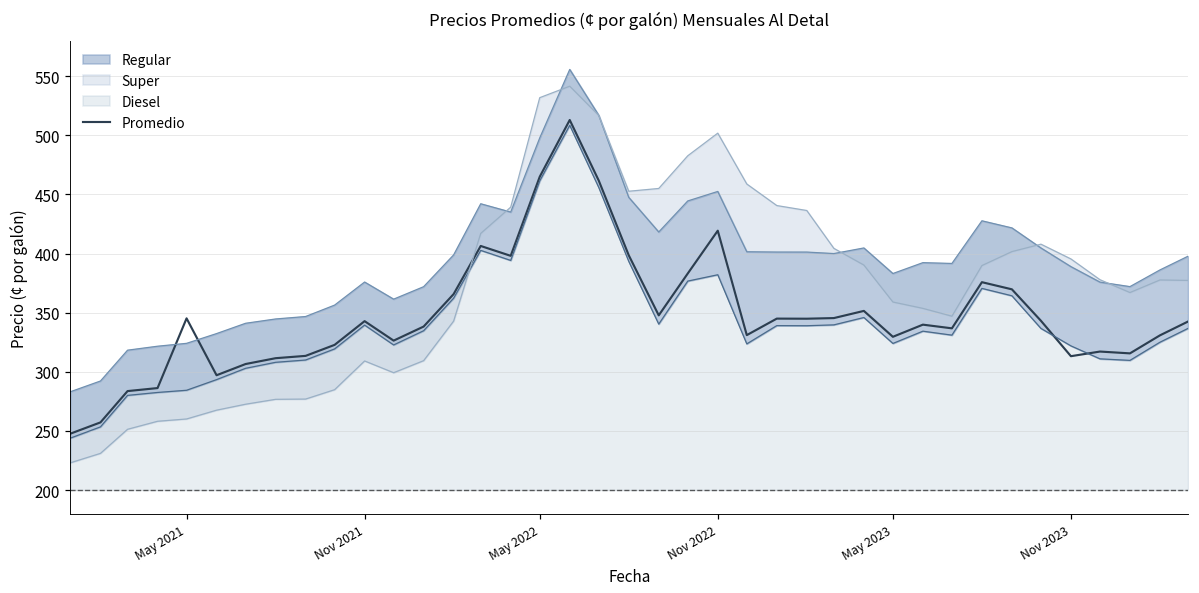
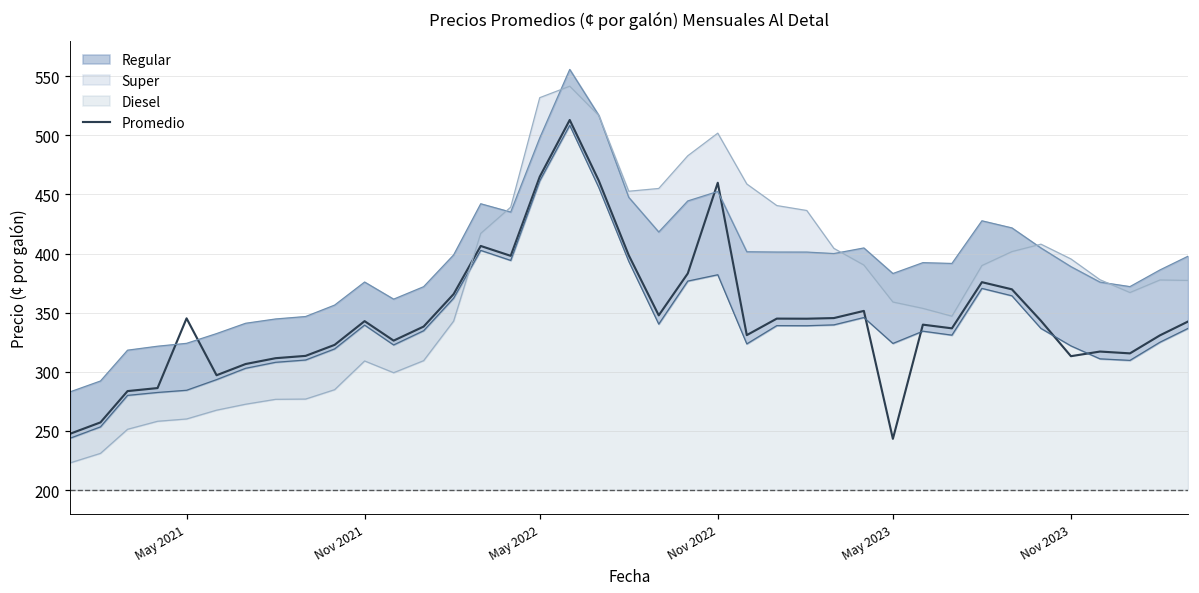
Promedio, Nov 2022: 419 -> 460
Promedio, May 2023: 330 -> 243
